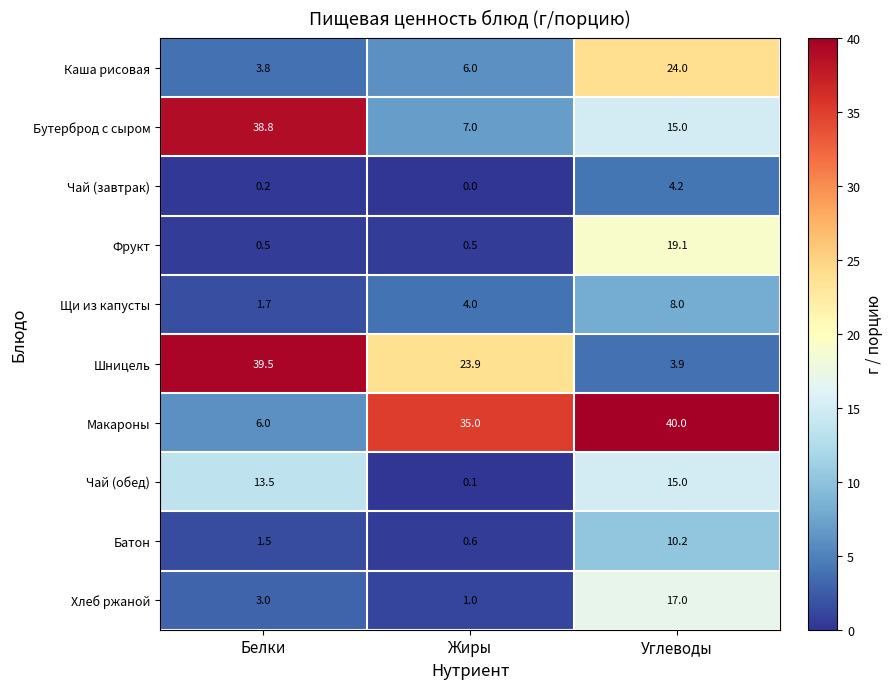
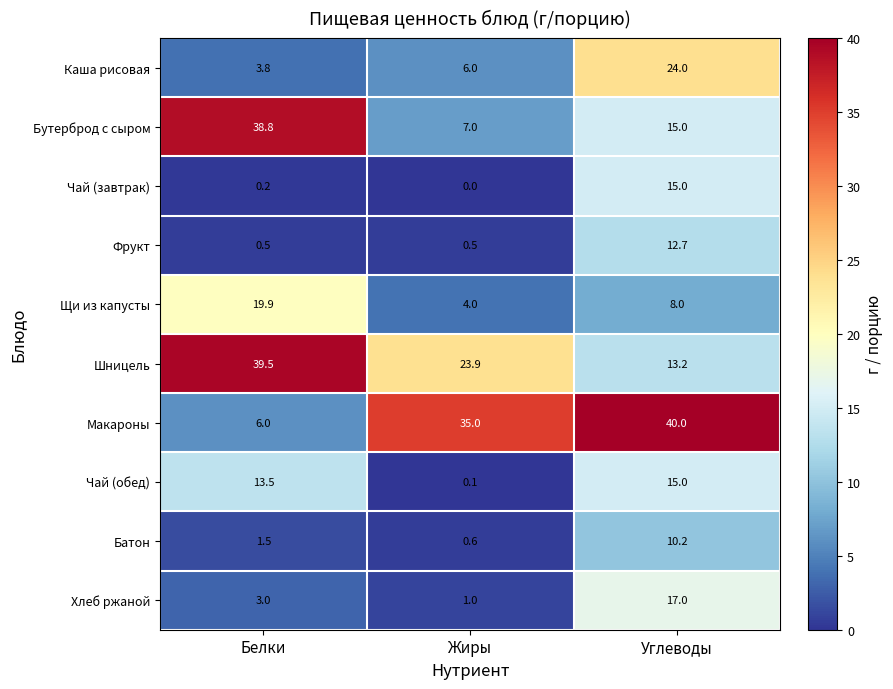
Чай (завтрак), Углеводы: 4.2 -> 15.0
Фрукт, Углеводы: 19.1 -> 12.7
Щи из капусты, Белки: 1.7 -> 19.9
Шницель, Углеводы: 3.9 -> 13.2
